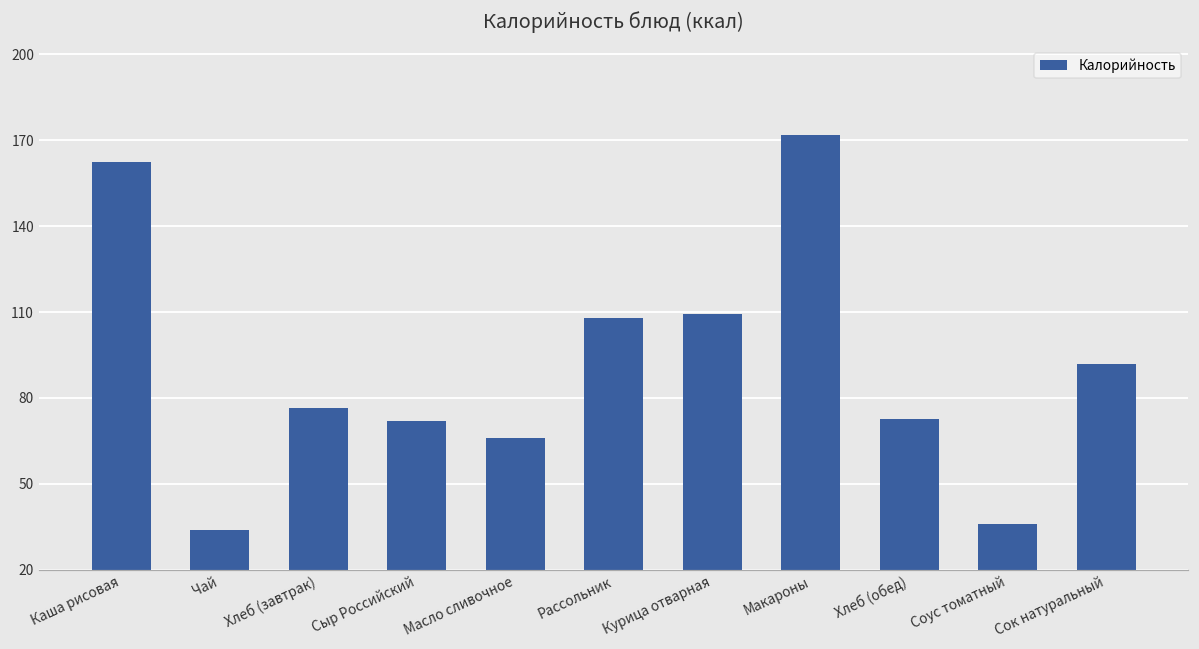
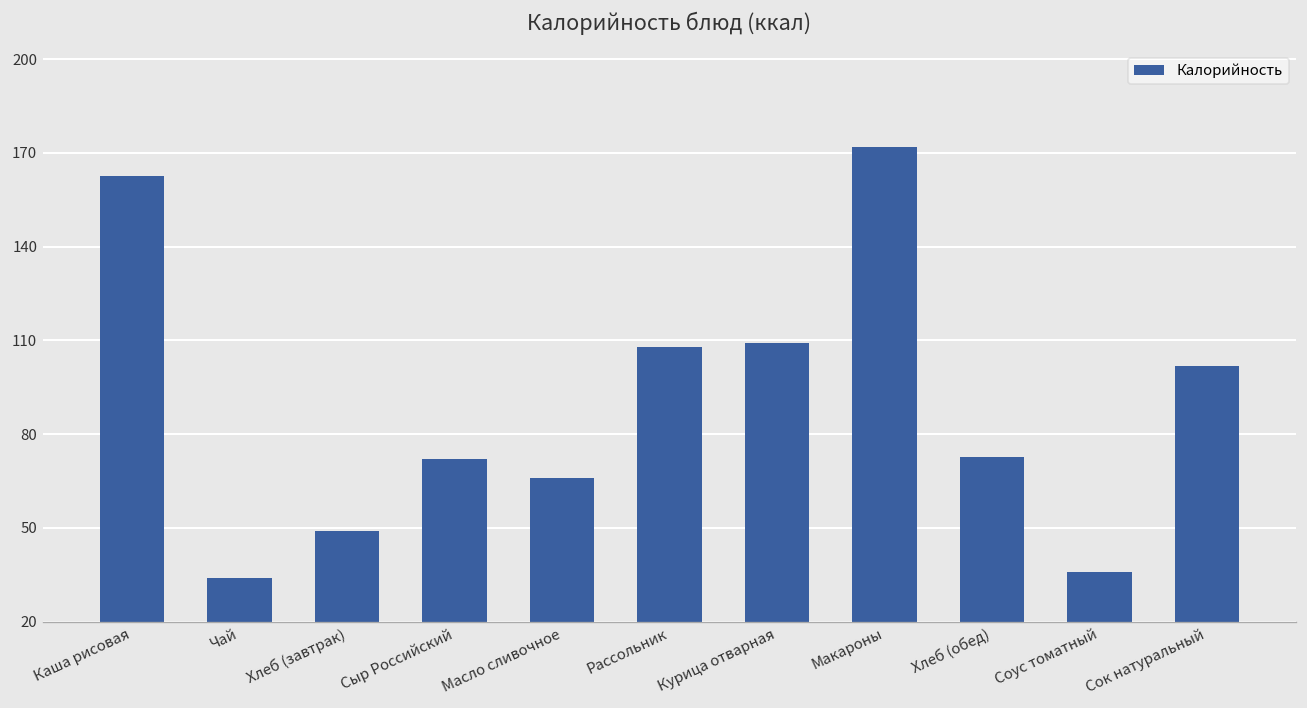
Хлеб (завтрак): 77 -> 49
Сок натуральный: 92 -> 102
